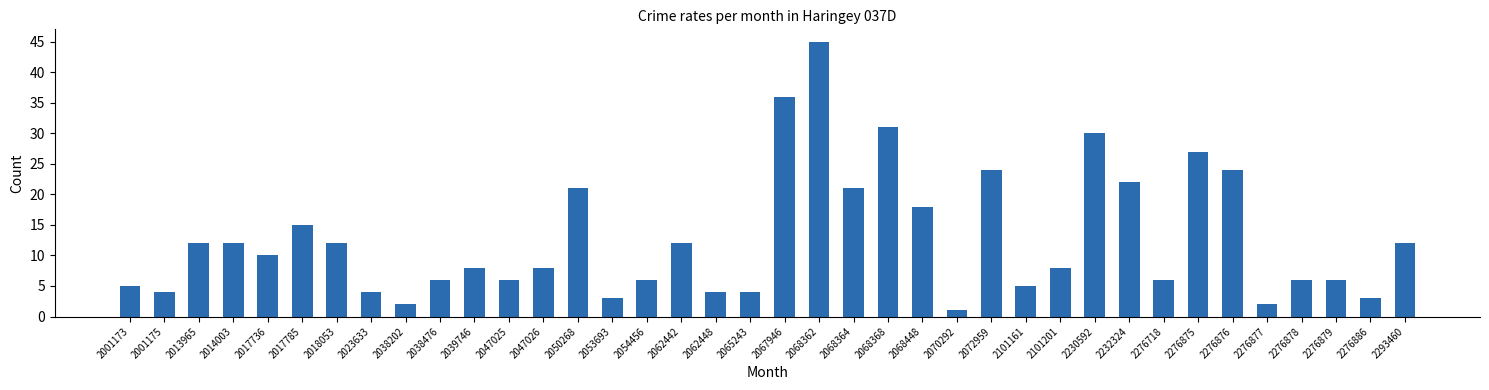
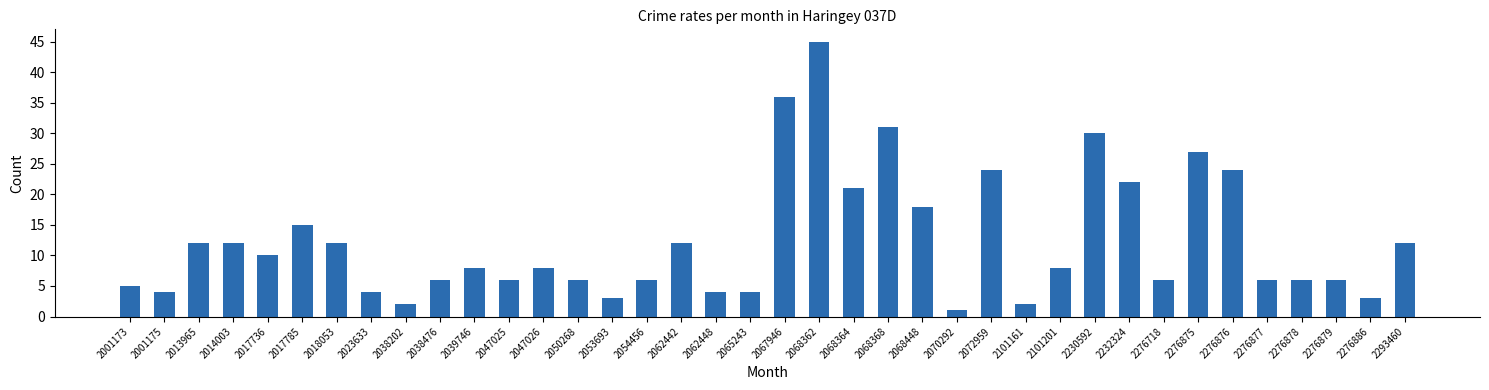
2050268: 21 -> 6
2101161: 5 -> 2
2276877: 2 -> 6
